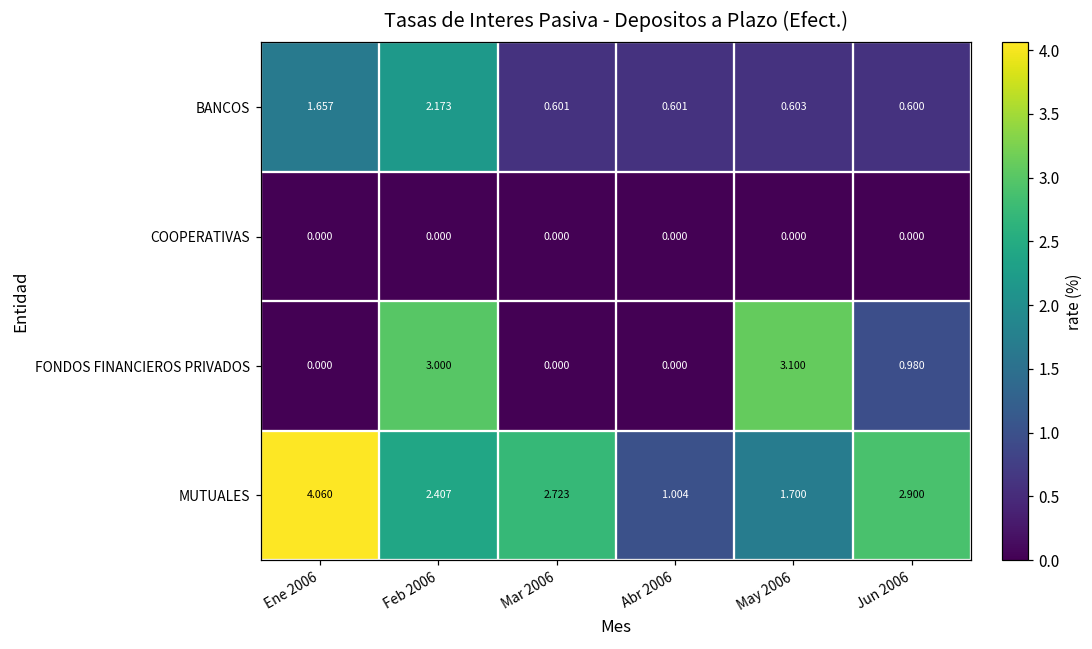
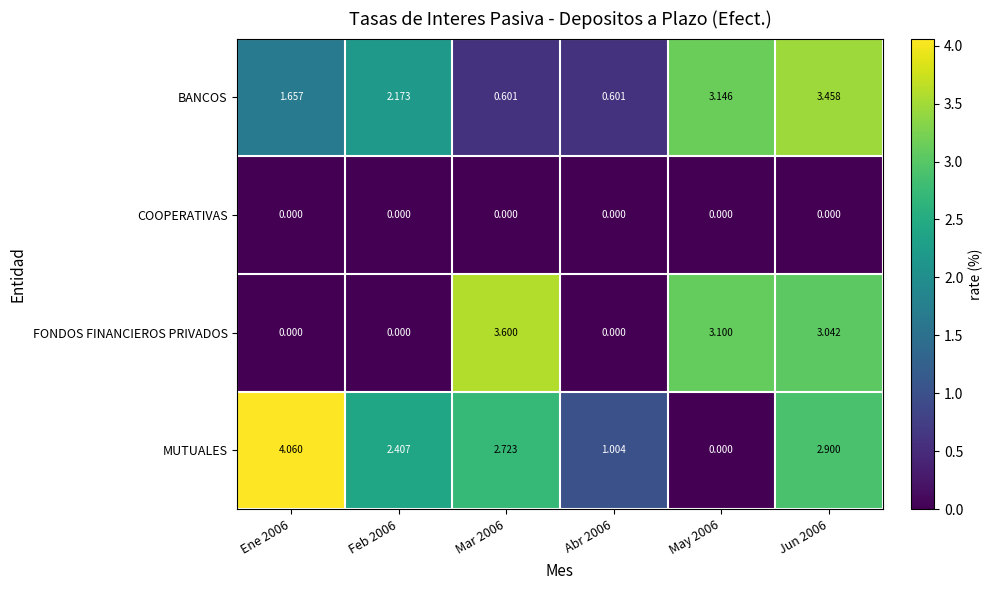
BANCOS, May 2006: 0.603 -> 3.146
BANCOS, Jun 2006: 0.600 -> 3.458
FONDOS FINANCIEROS PRIVADOS, Feb 2006: 3.000 -> 0.000
FONDOS FINANCIEROS PRIVADOS, Mar 2006: 0.000 -> 3.600
FONDOS FINANCIEROS PRIVADOS, Jun 2006: 0.980 -> 3.042
MUTUALES, May 2006: 1.700 -> 0.000
